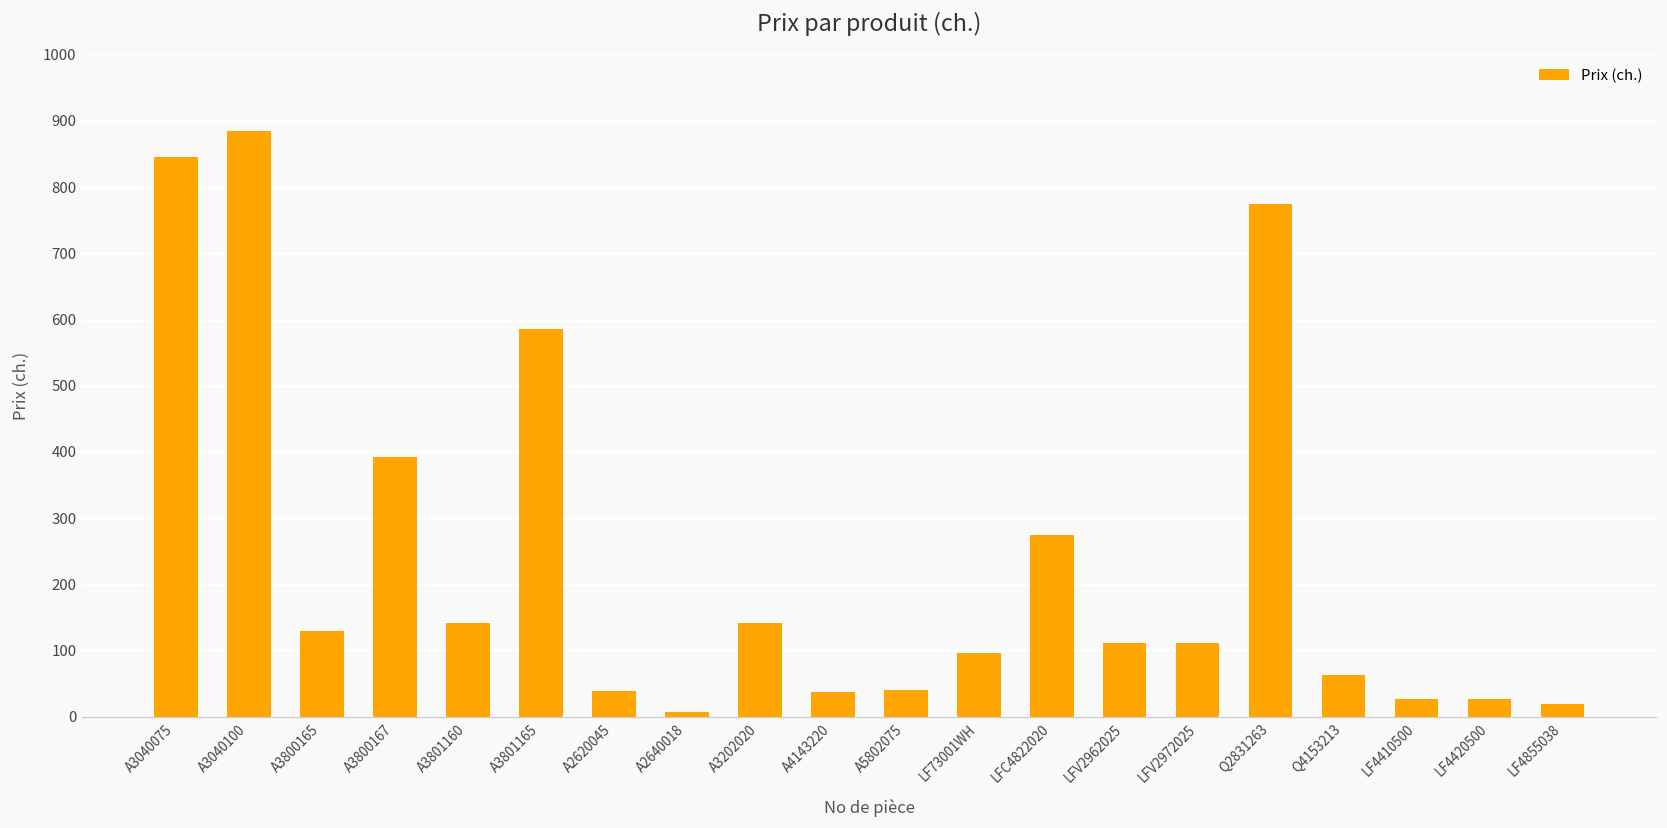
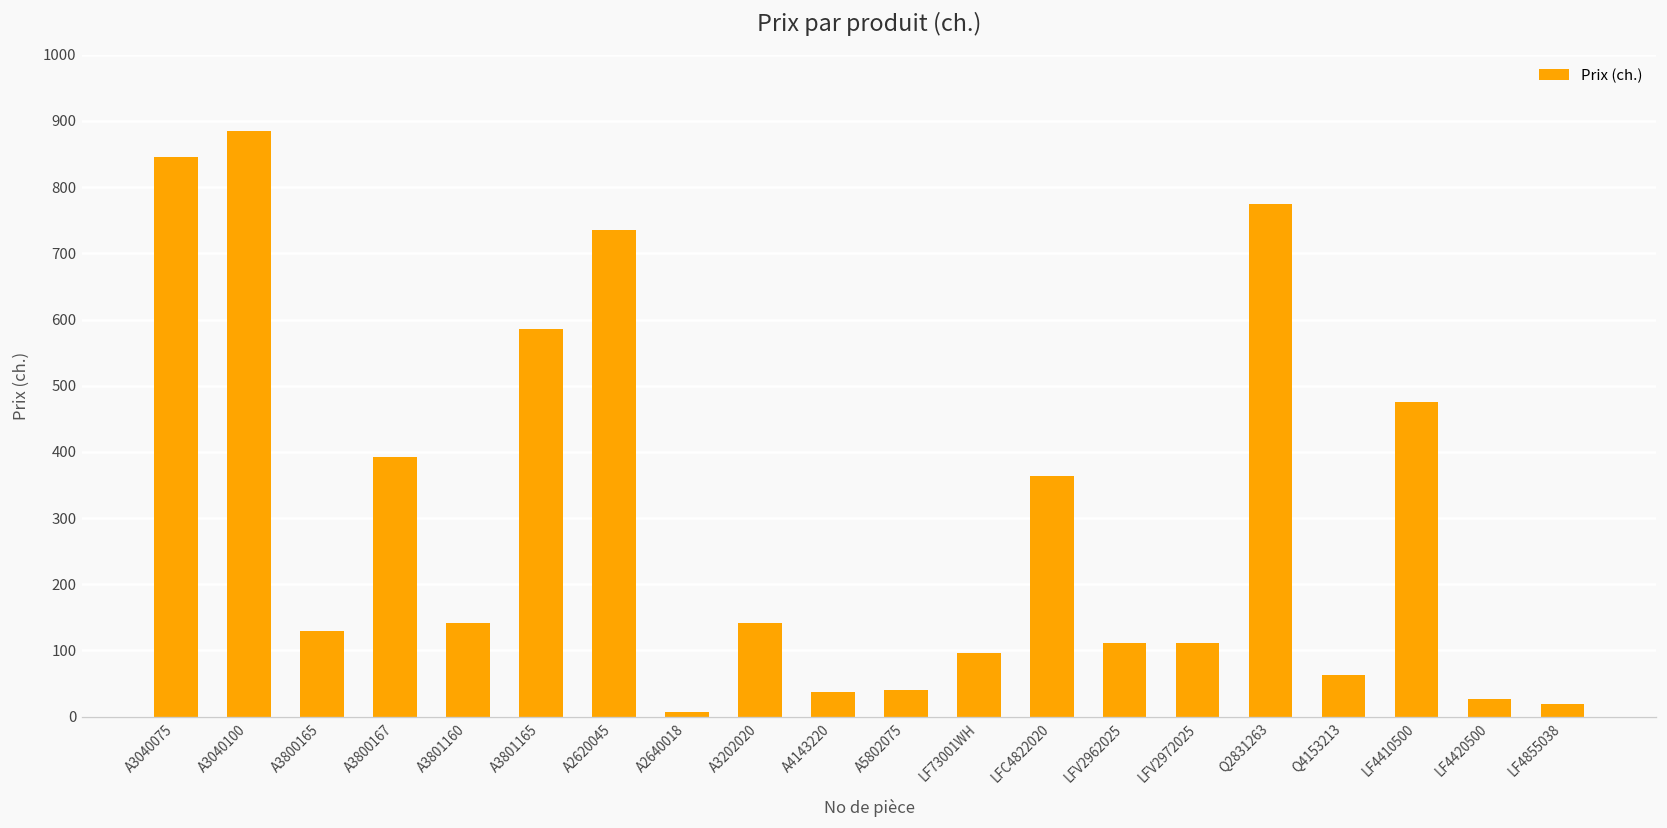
A2620045: 40 -> 740
LFC4822020: 280 -> 360
LF4410500: 30 -> 480
